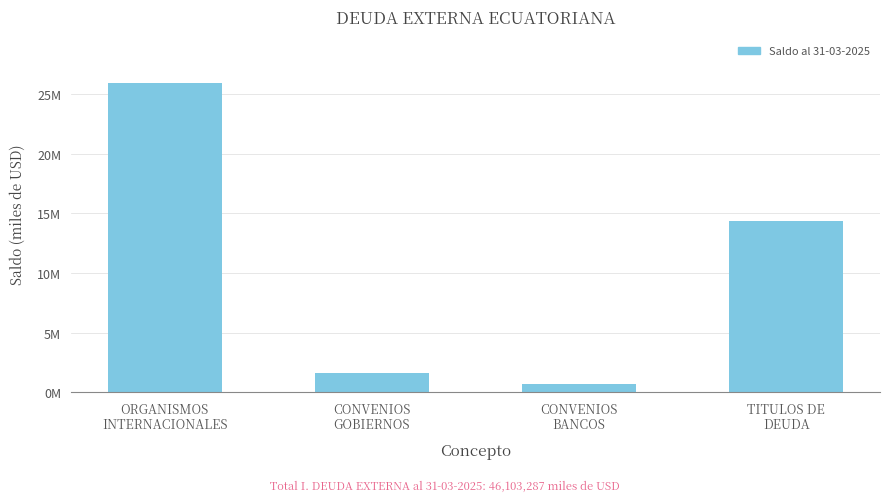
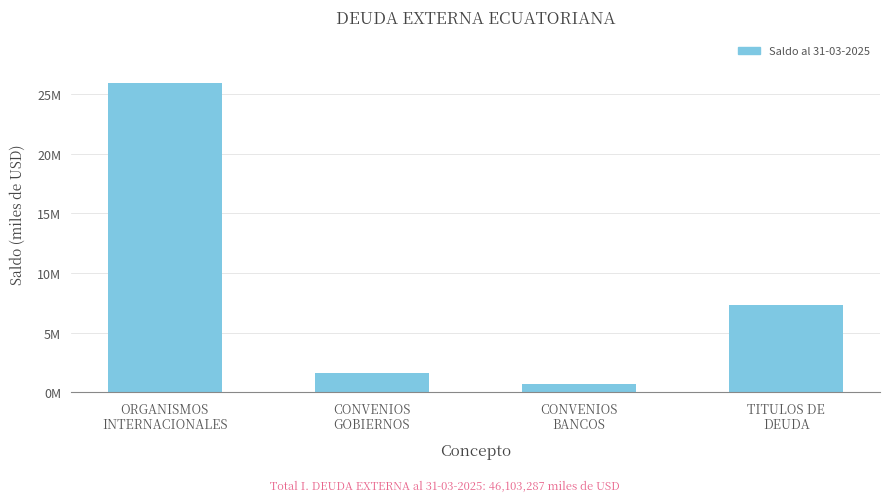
TITULOS DE DEUDA: 14400000 -> 7300000
